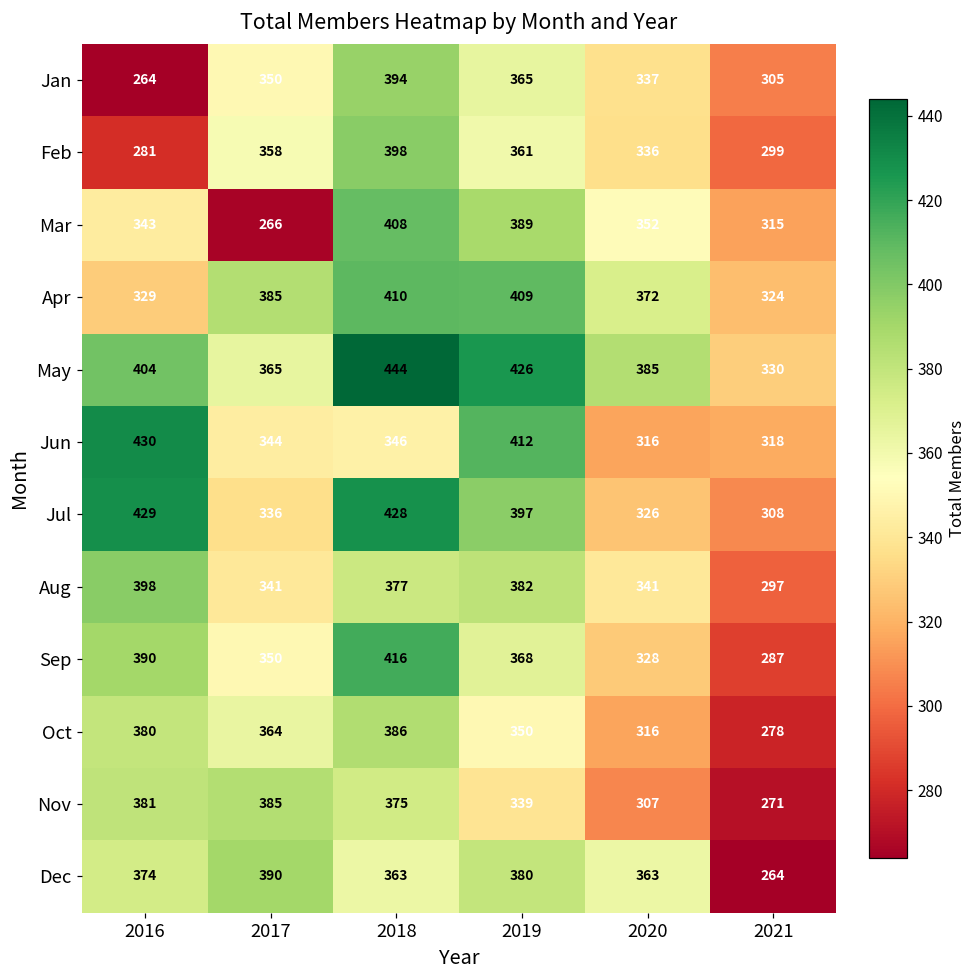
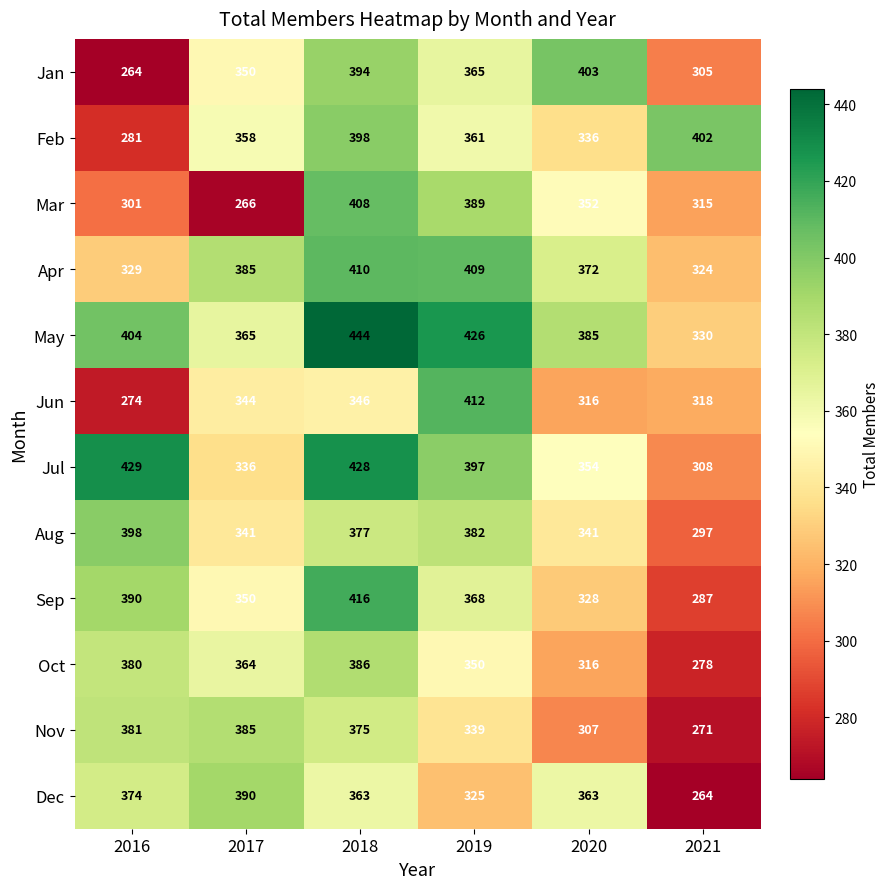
Jan, 2020: 337 -> 403
Feb, 2021: 299 -> 402
Mar, 2016: 343 -> 301
Jun, 2016: 430 -> 274
Jul, 2020: 326 -> 354
Dec, 2019: 380 -> 325
